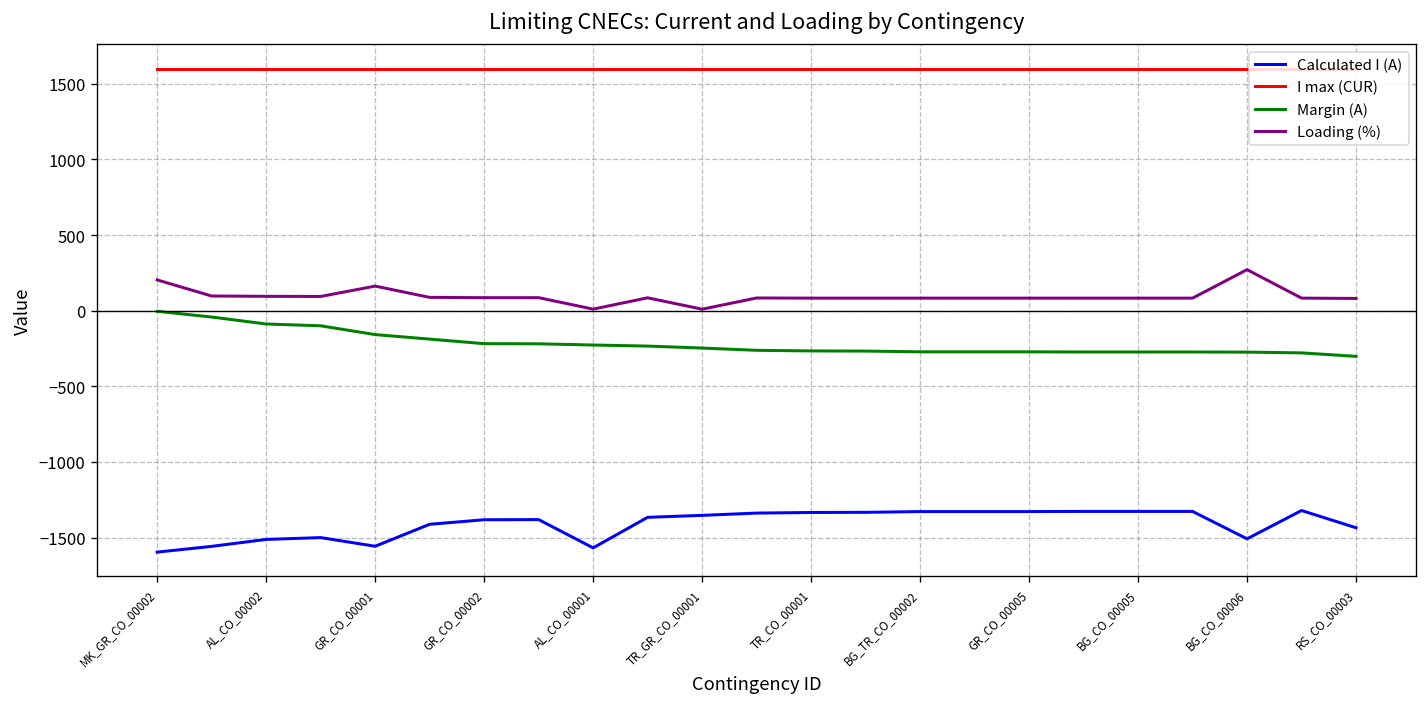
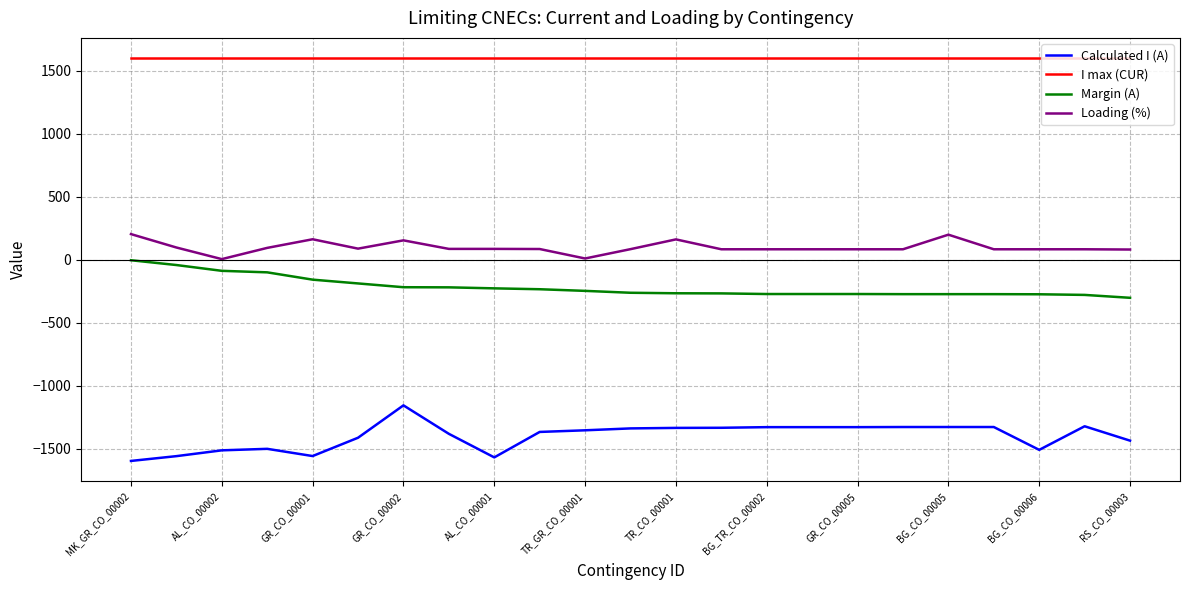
Loading (%), AL_CO_00002: 100 -> 0
Calculated I (A), GR_CO_00002: -1380 -> -1160
Loading (%), GR_CO_00002: 90 -> 150
Loading (%), AL_CO_00001: 10 -> 90
Loading (%), TR_CO_00001: 80 -> 160
Loading (%), BG_CO_00005: 80 -> 200
Loading (%), BG_CO_00006: 270 -> 80
